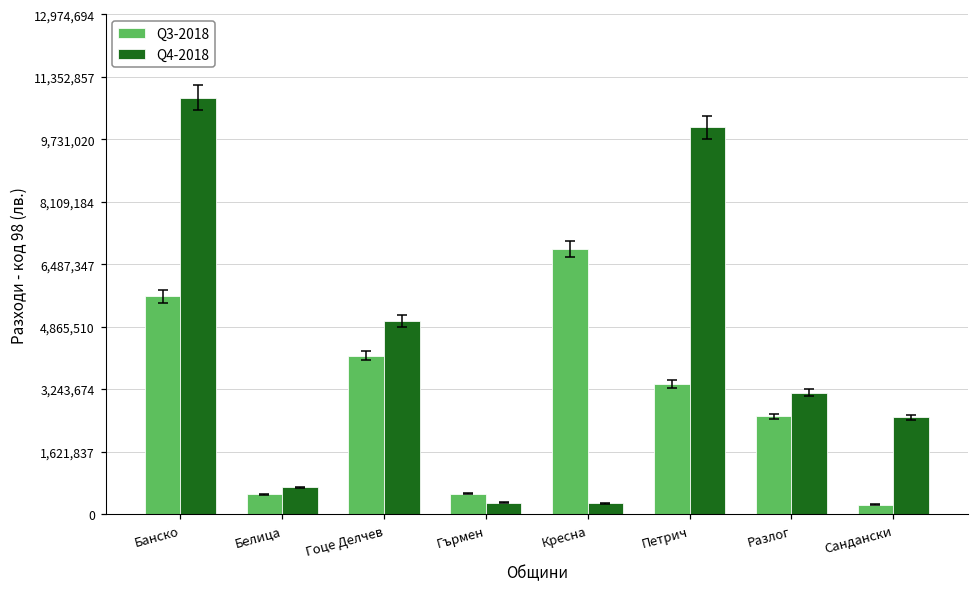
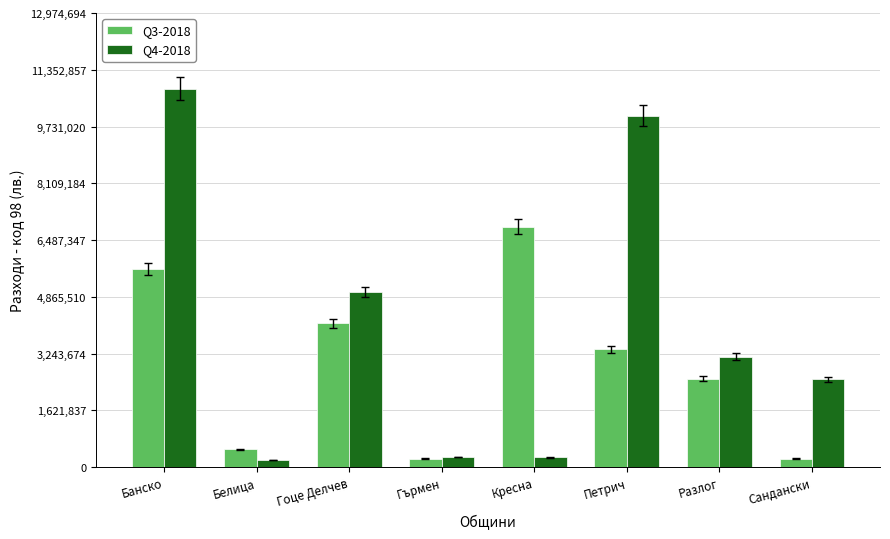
Q4-2018, Белица: 700,000 -> 200,000
Q3-2018, Гърмен: 500,000 -> 200,000
